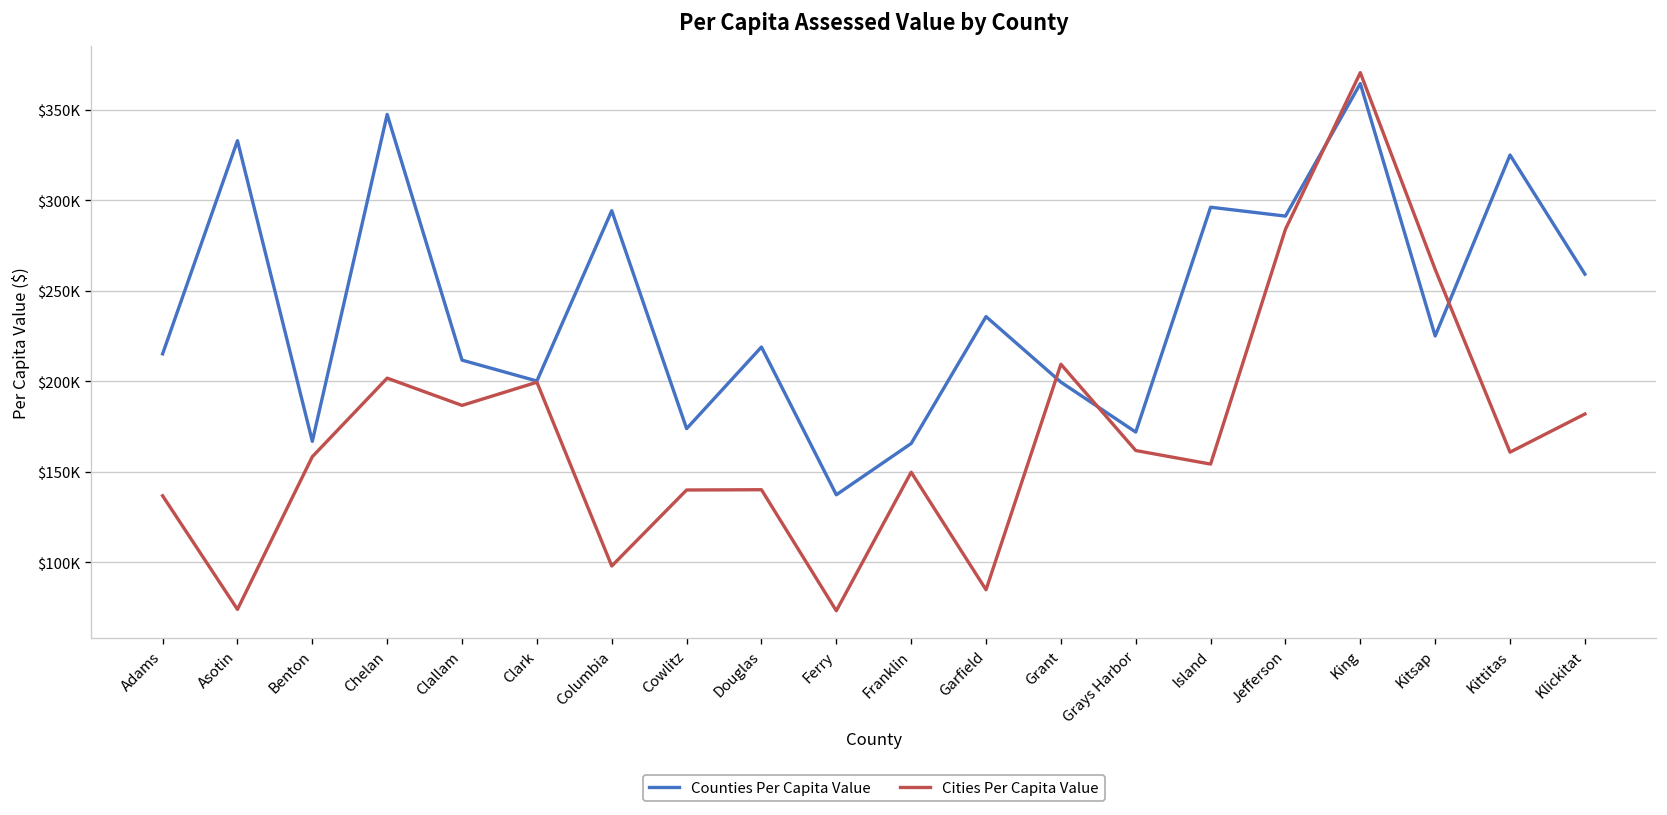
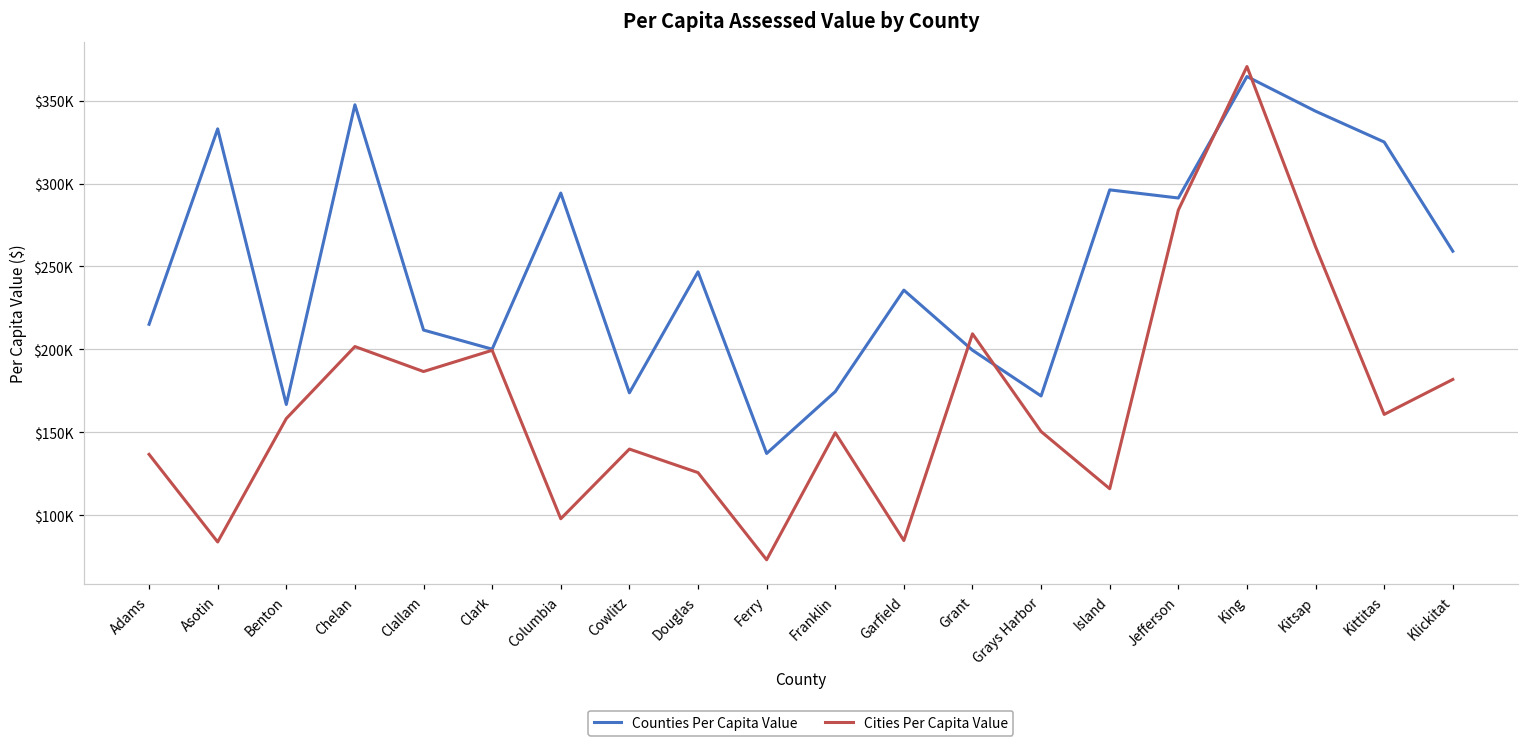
Cities Per Capita Value, Asotin: $74000 -> $84000
Counties Per Capita Value, Douglas: $219000 -> $247000
Cities Per Capita Value, Douglas: $140000 -> $126000
Counties Per Capita Value, Franklin: $166000 -> $175000
Cities Per Capita Value, Grays Harbor: $162000 -> $150000
Cities Per Capita Value, Island: $154000 -> $116000
Counties Per Capita Value, Kitsap: $225000 -> $344000
